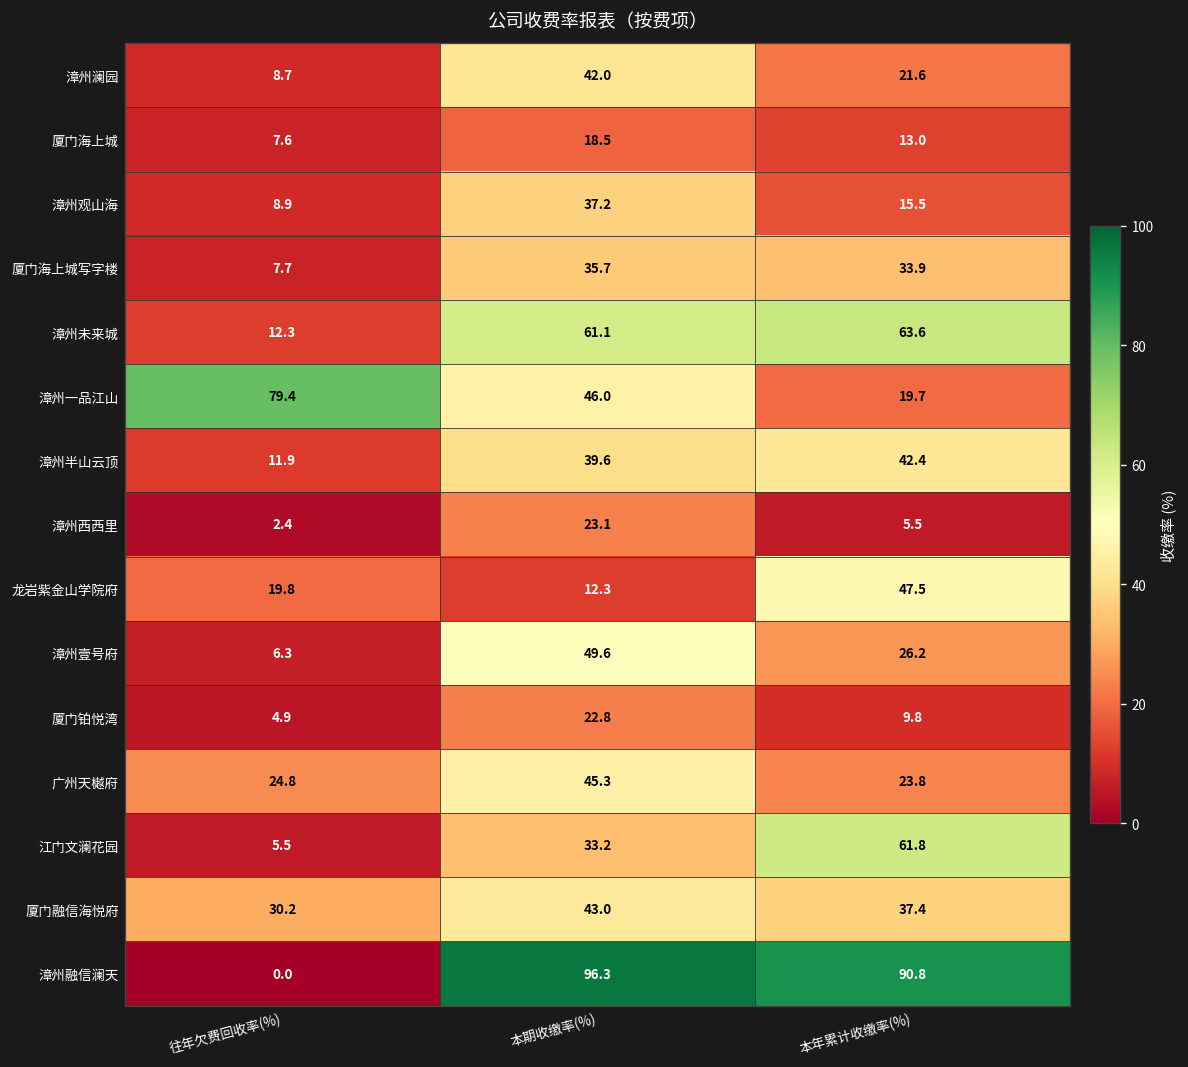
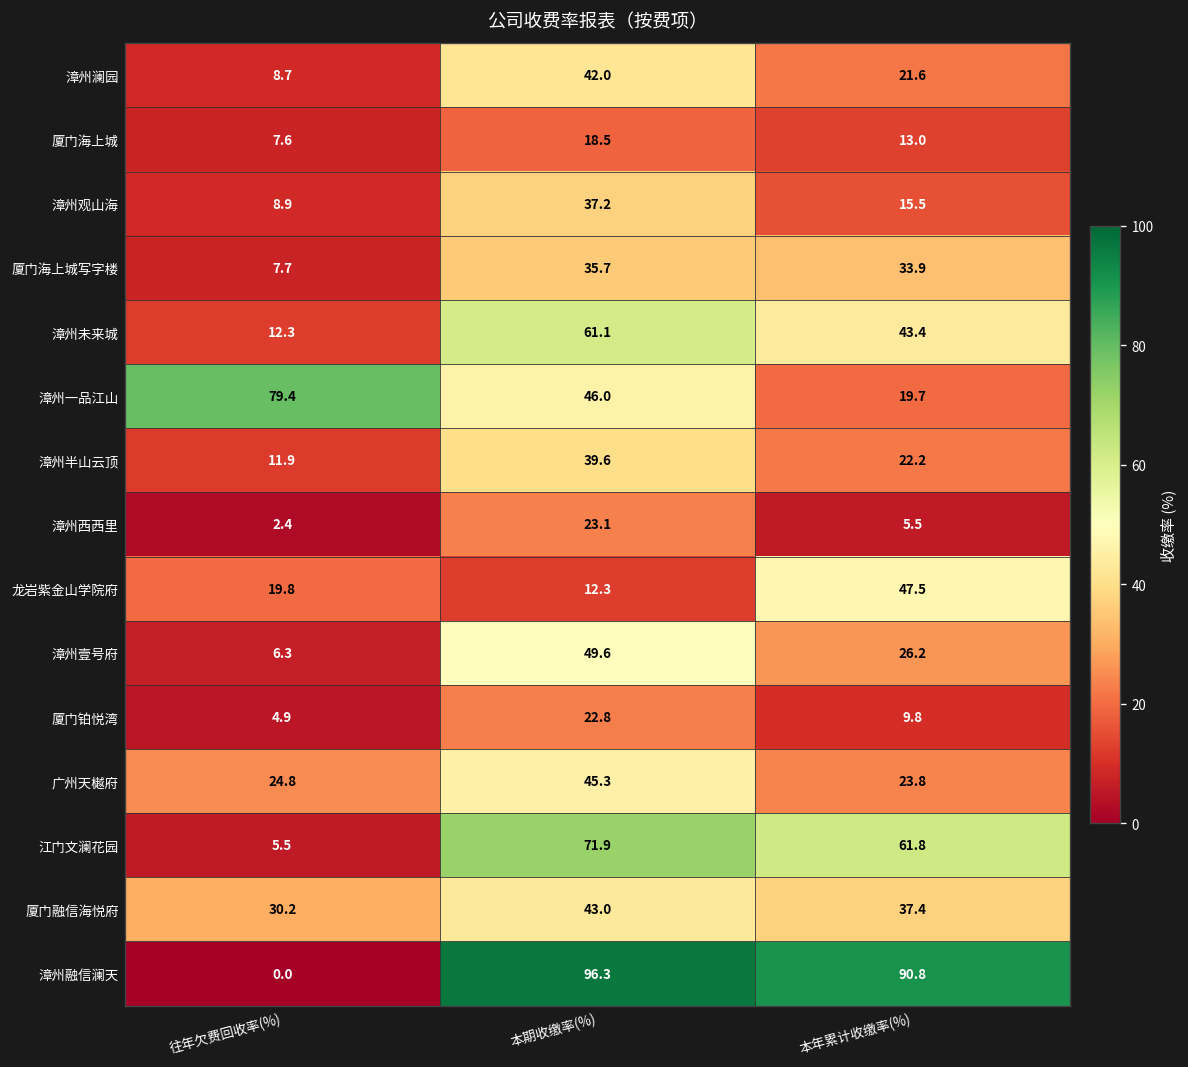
漳州未来城, 本年累计收缴率(%): 63.6 -> 43.4
漳州半山云顶, 本年累计收缴率(%): 42.4 -> 22.2
江门文澜花园, 本期收缴率(%): 33.2 -> 71.9
